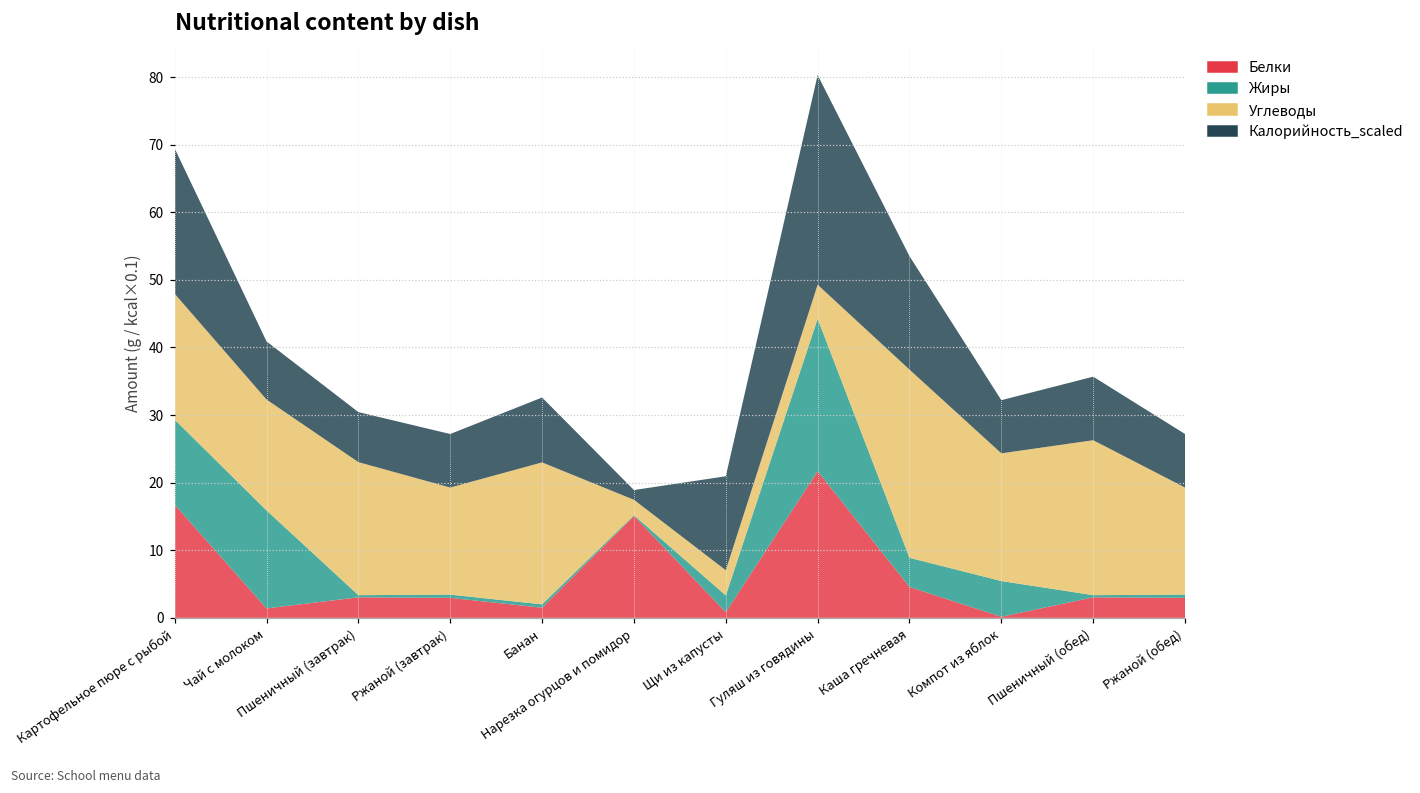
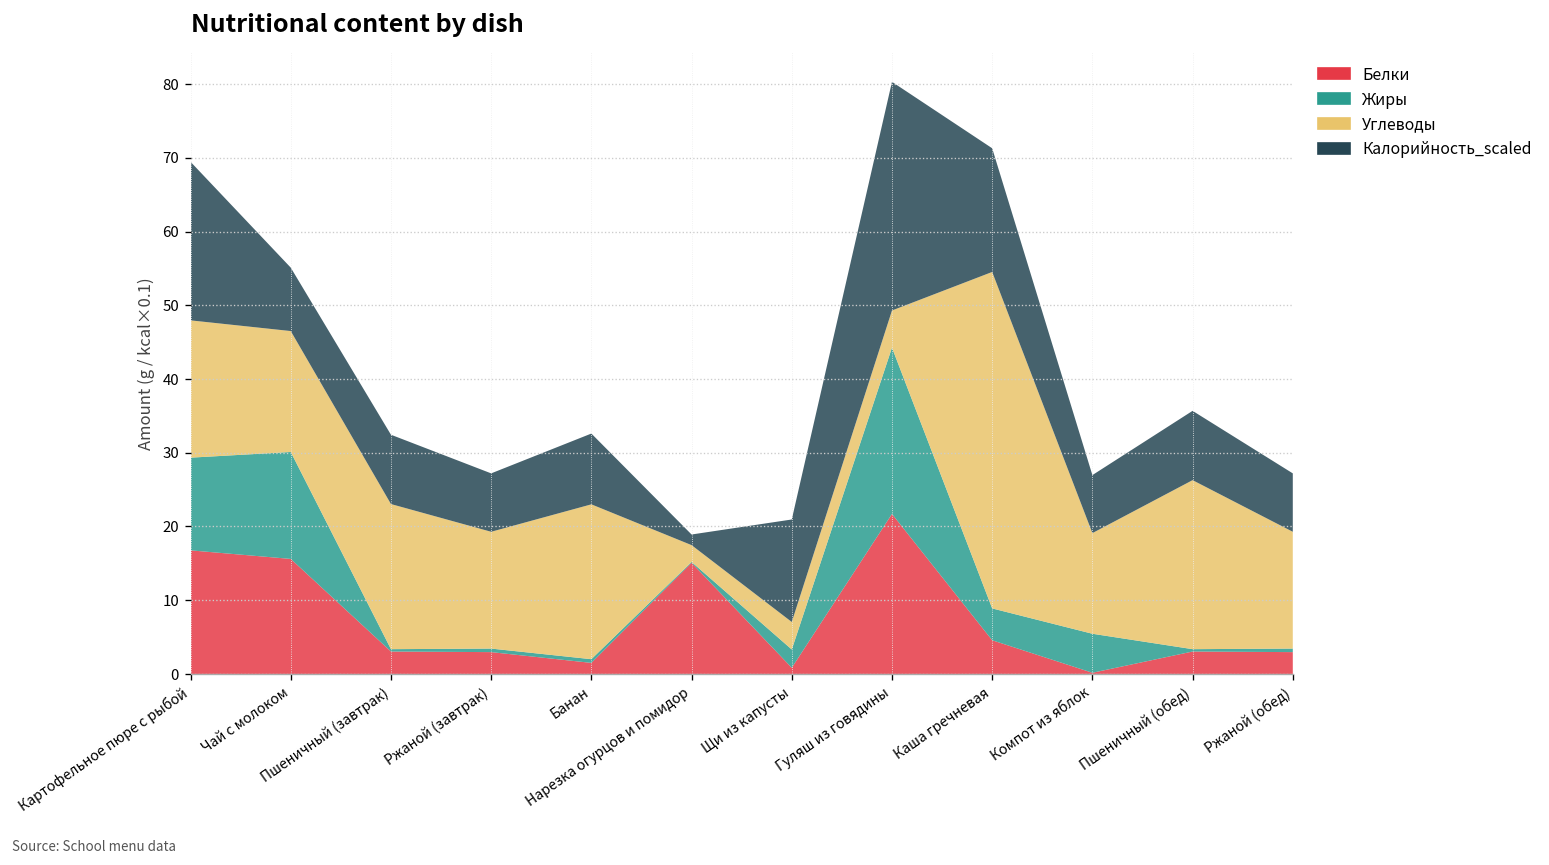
Белки, Чай с молоком: 1 -> 16
Калорийность_scaled, Пшеничный (завтрак): 7 -> 9
Углеводы, Каша гречневая: 28 -> 46
Углеводы, Компот из яблок: 19 -> 14
